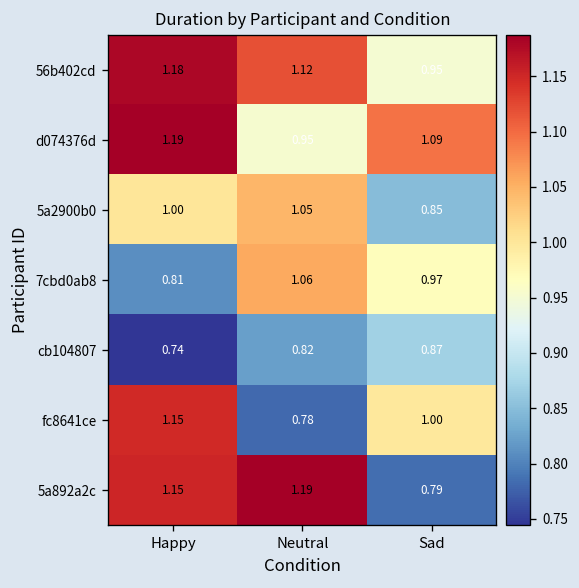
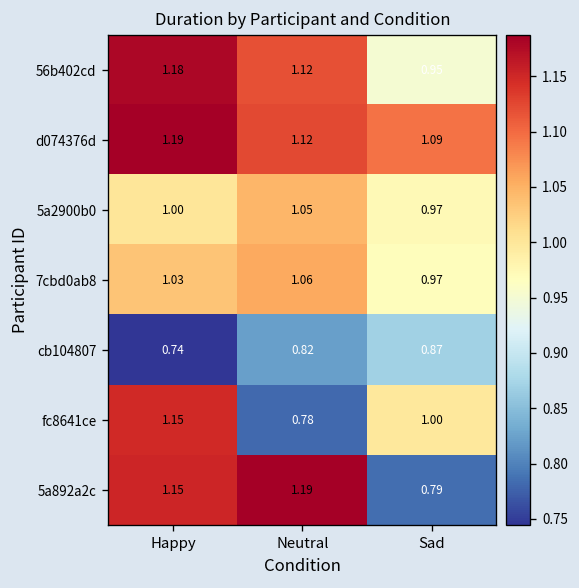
d074376d, Neutral: 0.95 -> 1.12
5a2900b0, Sad: 0.85 -> 0.97
7cbd0ab8, Happy: 0.81 -> 1.03
